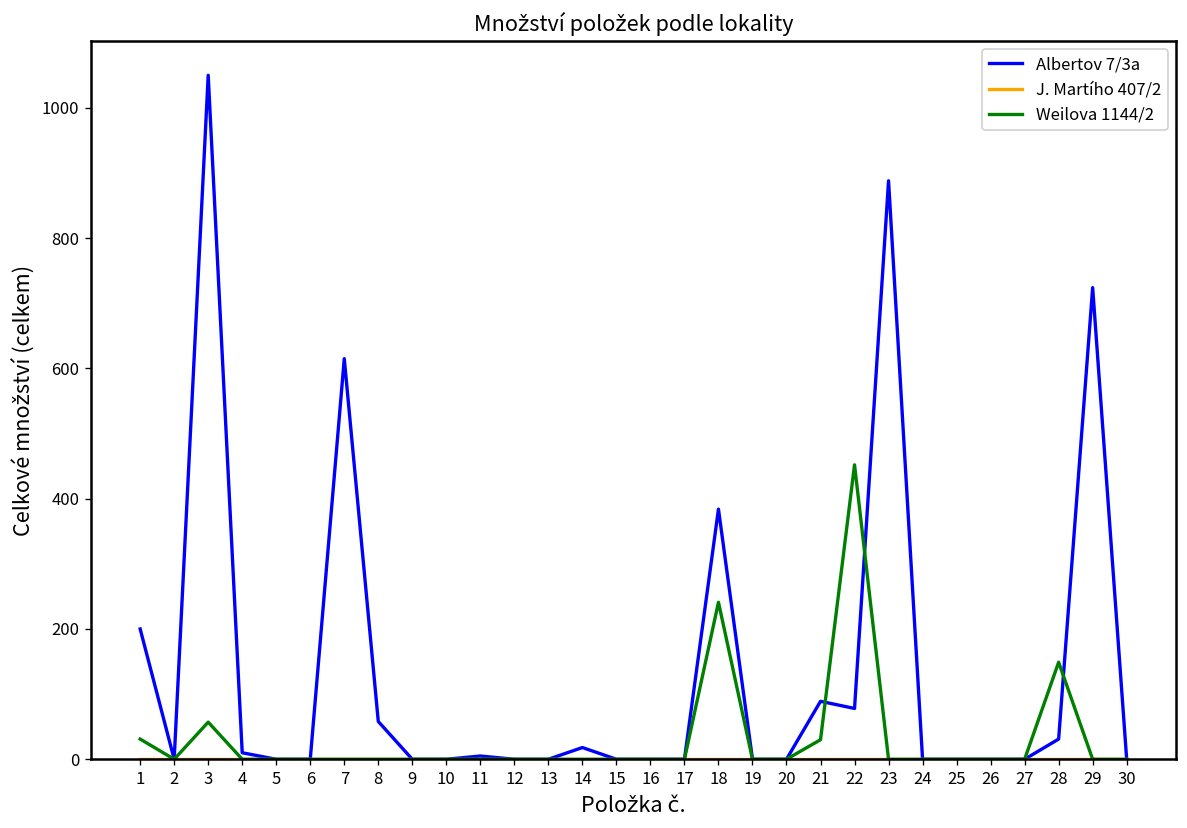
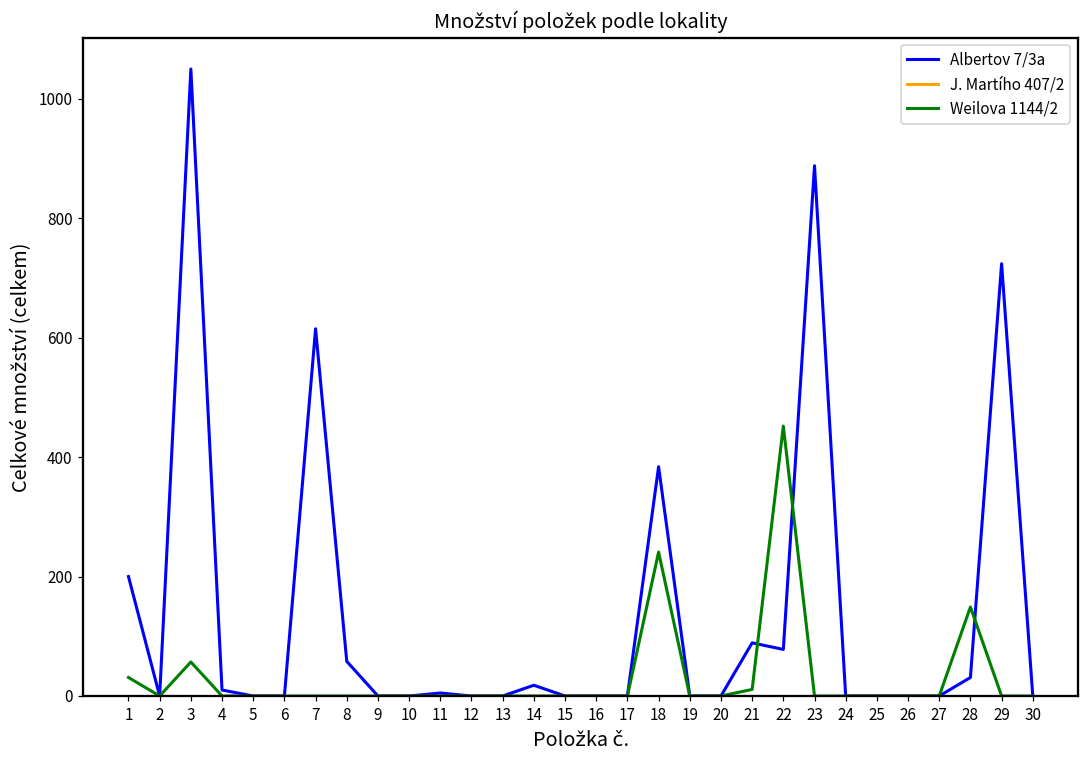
Weilova 1144/2, 21: 30 -> 10
